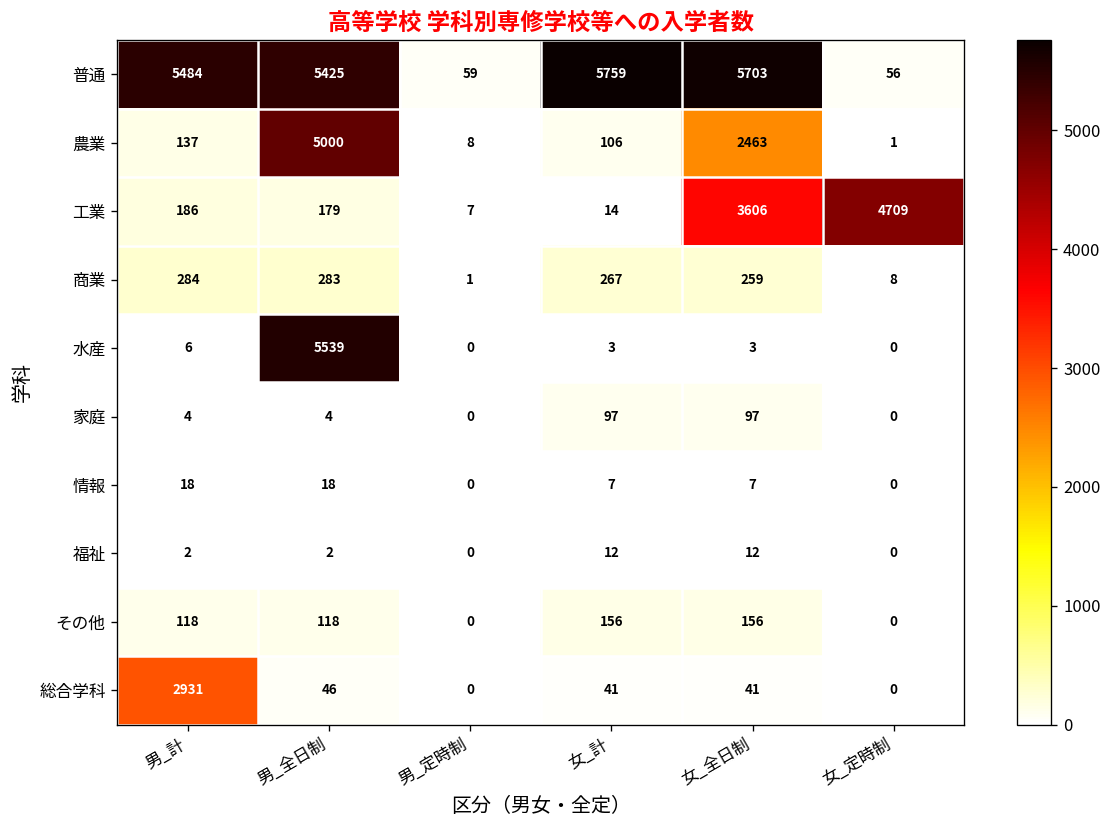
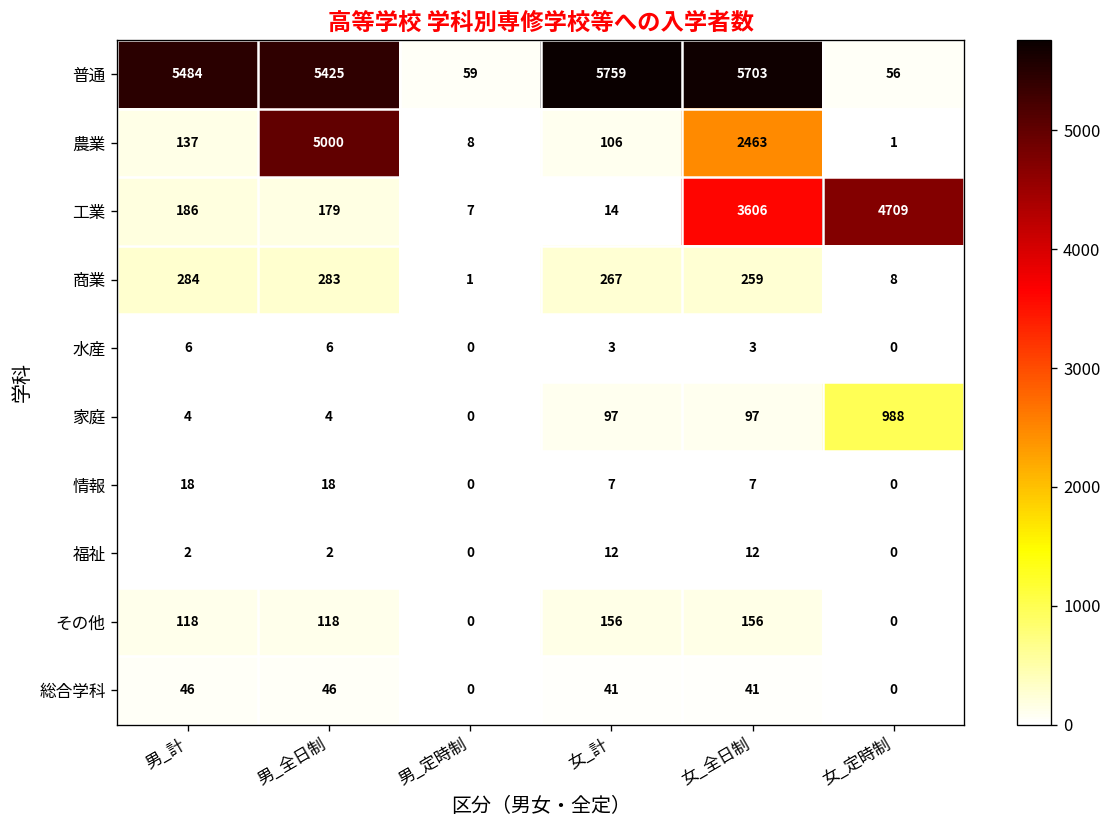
水産, 男_全日制: 5539 -> 6
家庭, 女_定時制: 0 -> 988
総合学科, 男_計: 2931 -> 46
